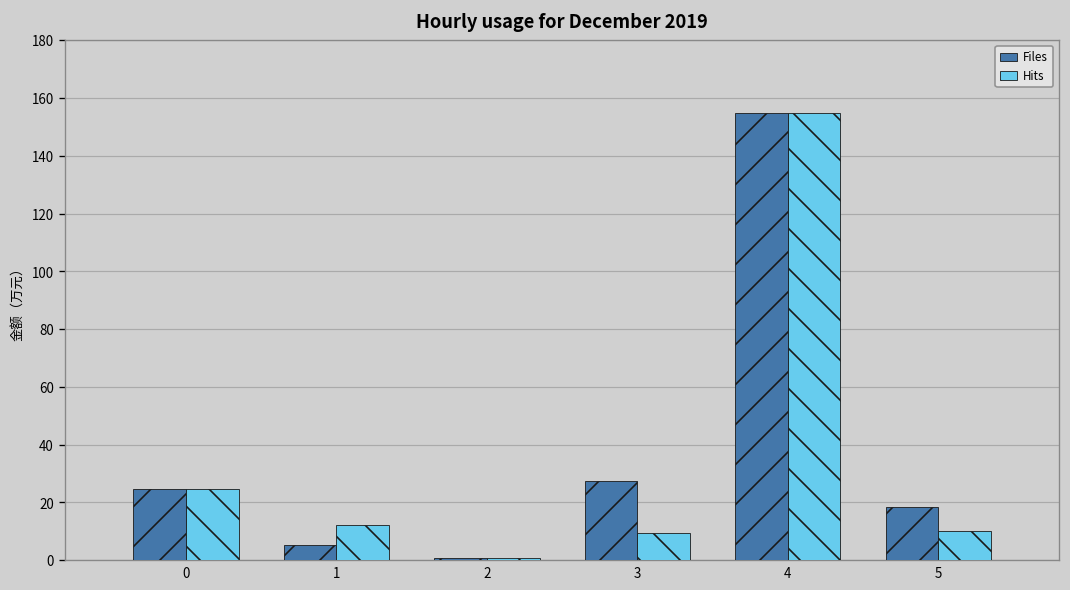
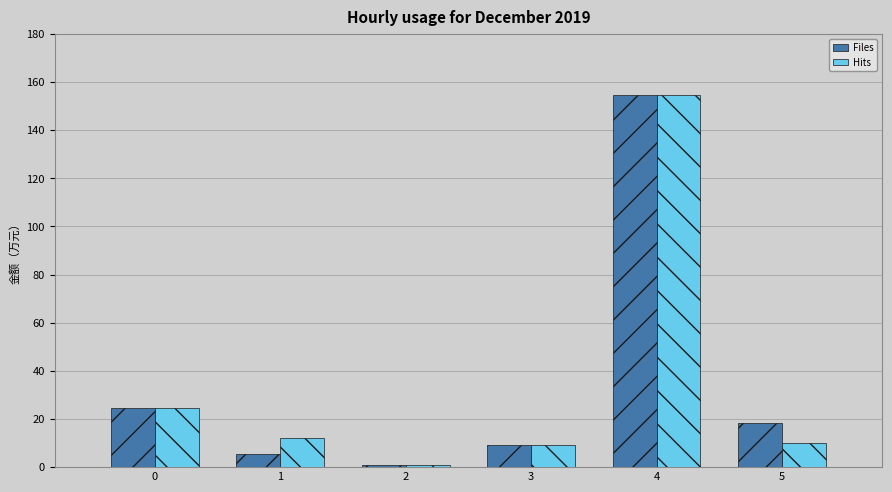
Files, 3: 28 -> 9
